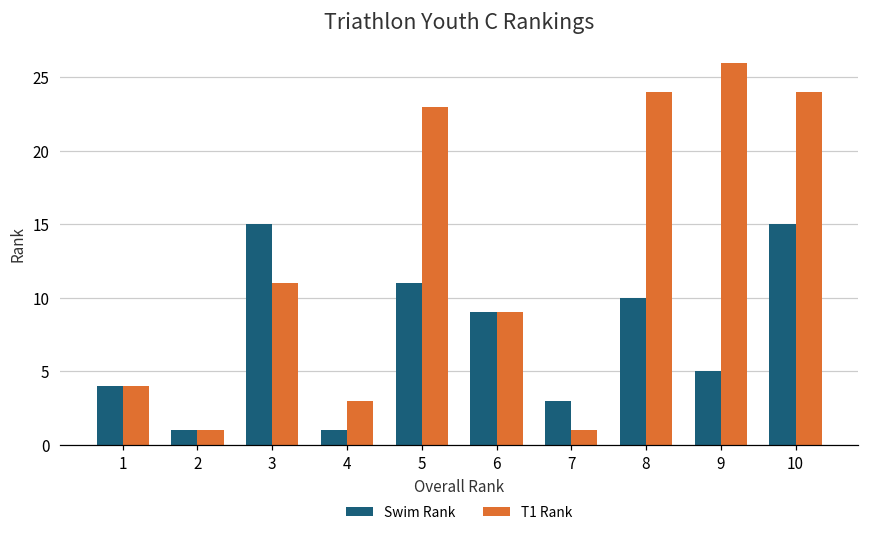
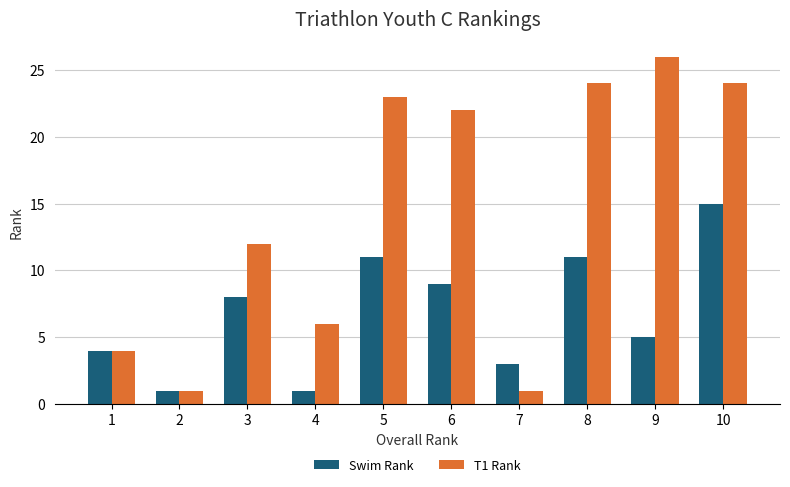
Swim Rank, 3: 15 -> 8
T1 Rank, 3: 11 -> 12
T1 Rank, 4: 3 -> 6
T1 Rank, 6: 9 -> 22
Swim Rank, 8: 10 -> 11
